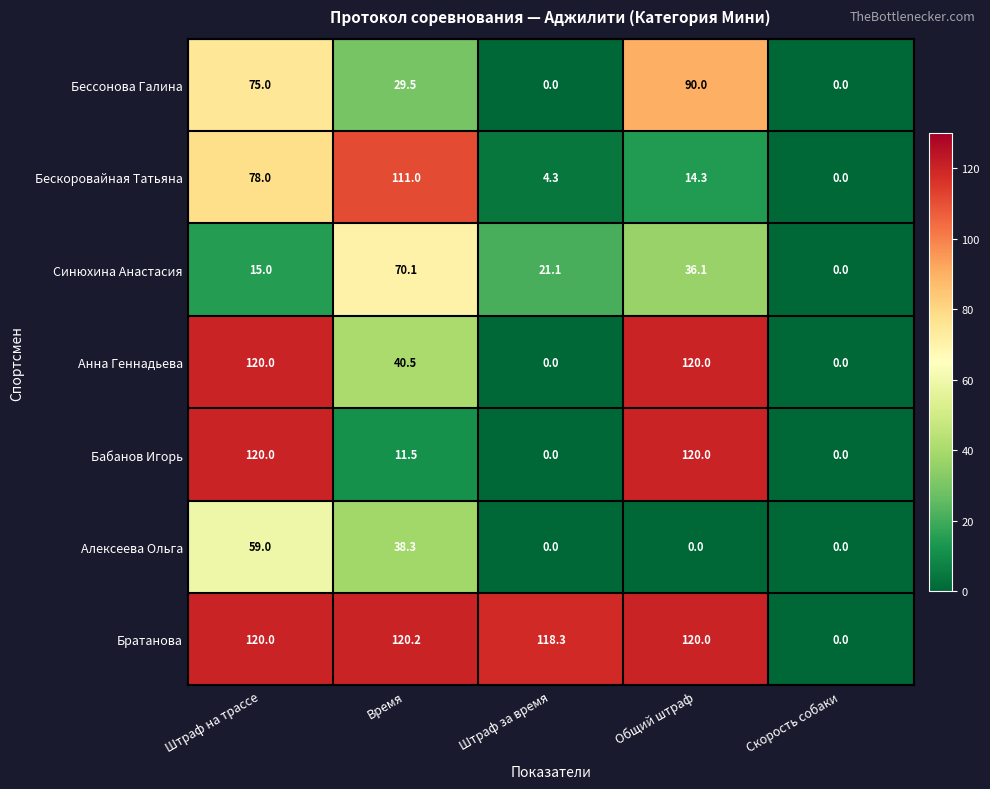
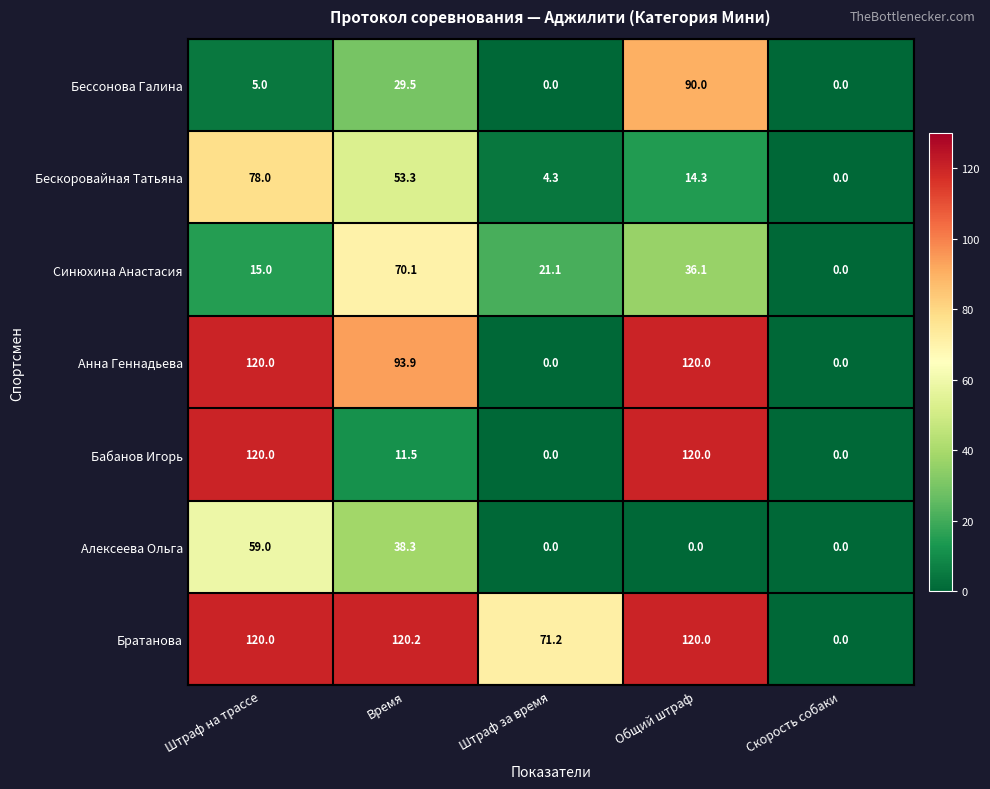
Бессонова Галина, Штраф на трассе: 75.0 -> 5.0
Бескоровайная Татьяна, Время: 111.0 -> 53.3
Анна Геннадьева, Время: 40.5 -> 93.9
Братанова, Штраф за время: 118.3 -> 71.2
